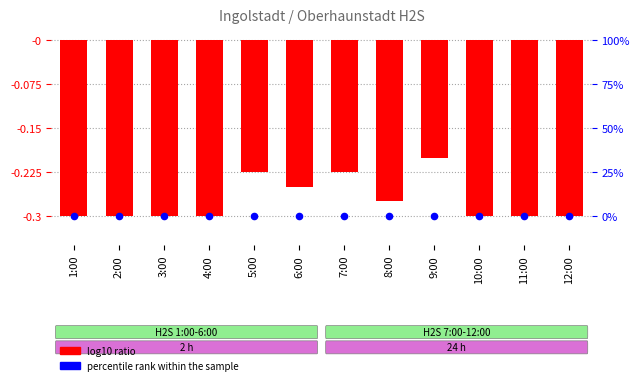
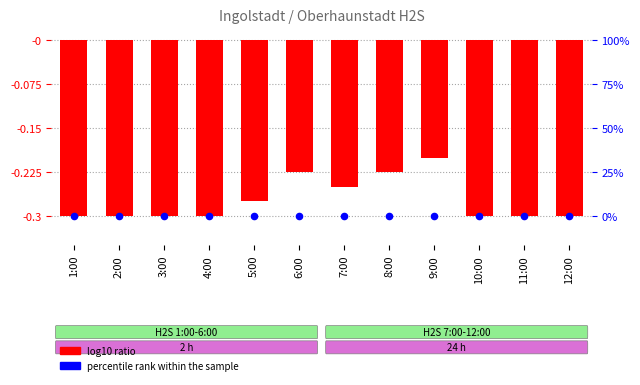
log10 ratio, 5:00: -0.22 -> -0.27
log10 ratio, 6:00: -0.25 -> -0.22
log10 ratio, 7:00: -0.22 -> -0.25
log10 ratio, 8:00: -0.27 -> -0.22
